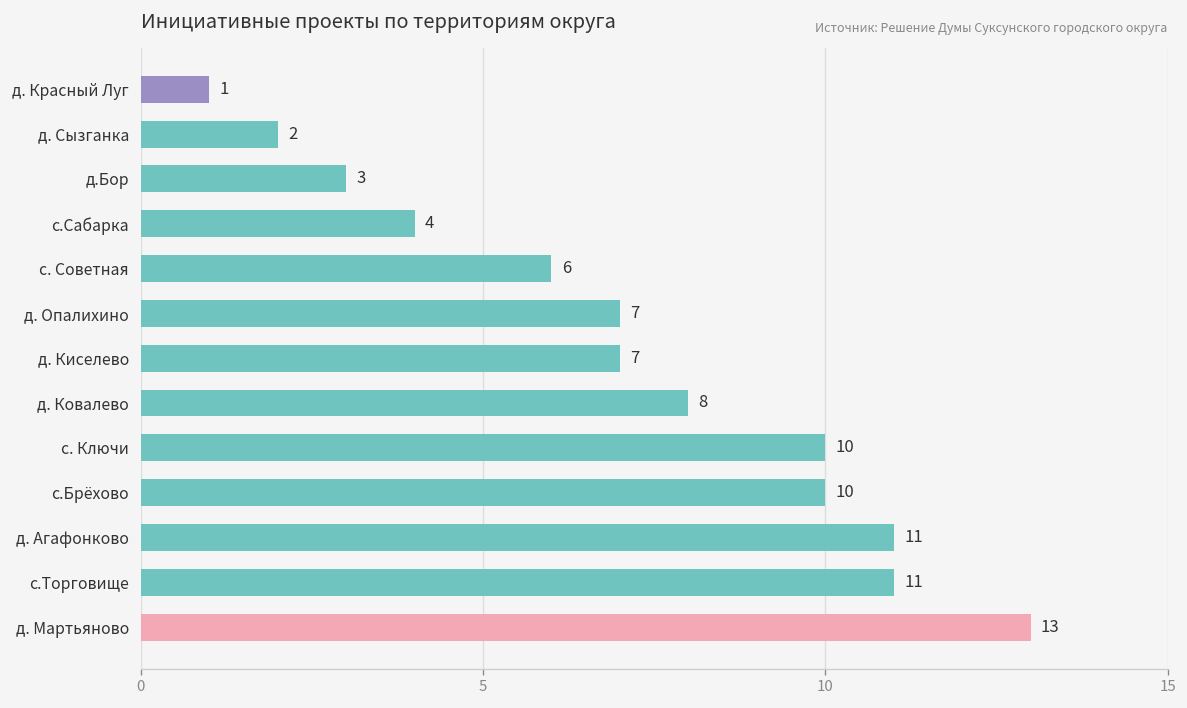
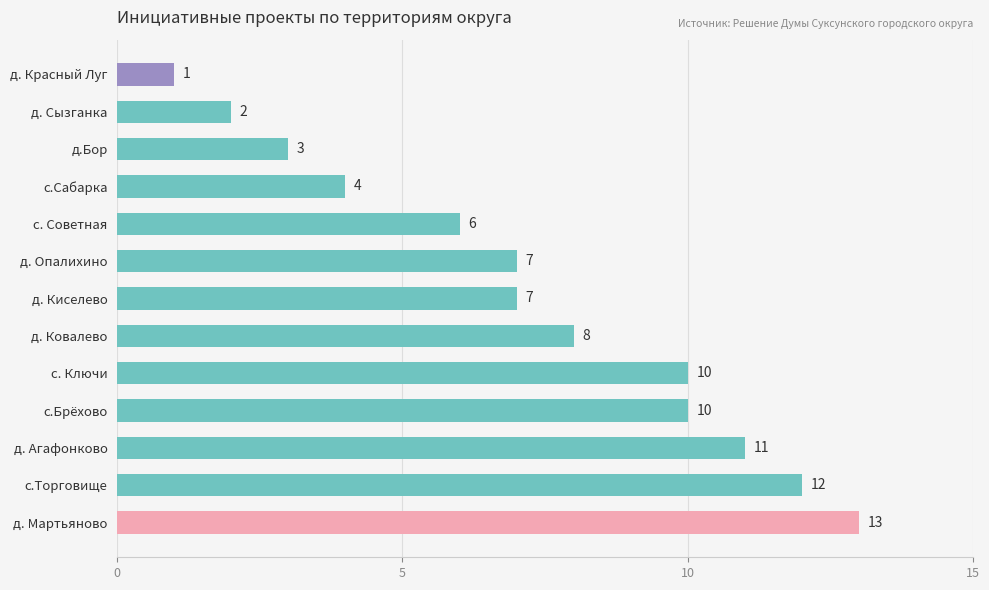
с.Торговище: 11 -> 12
